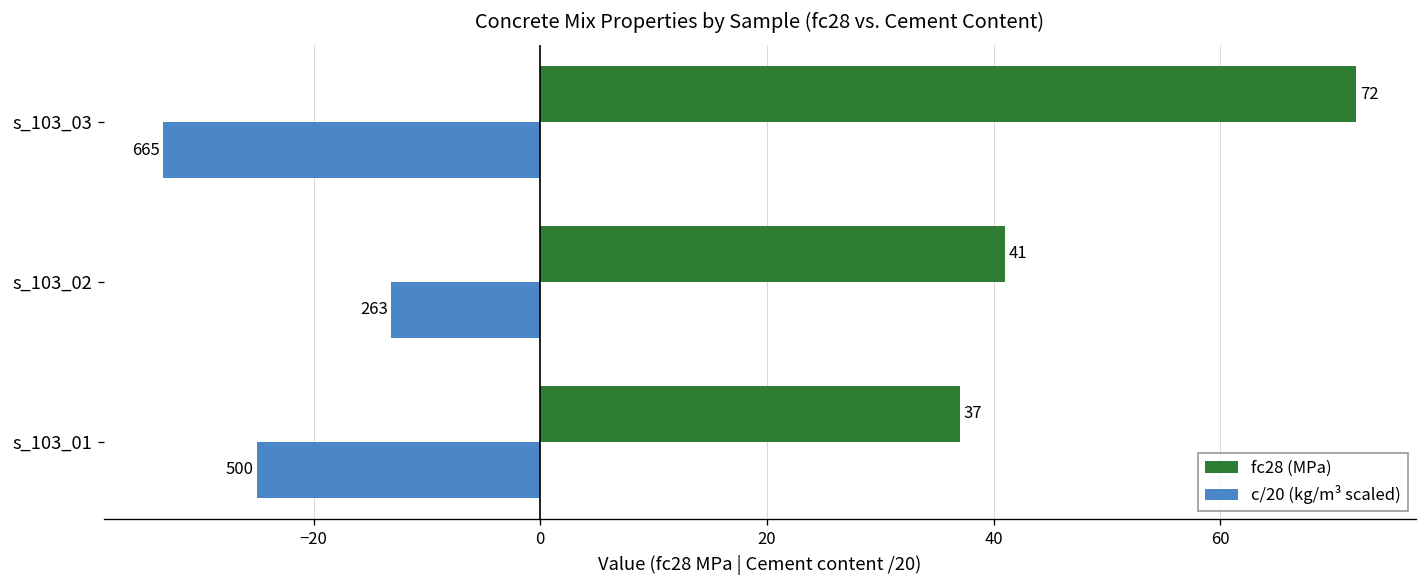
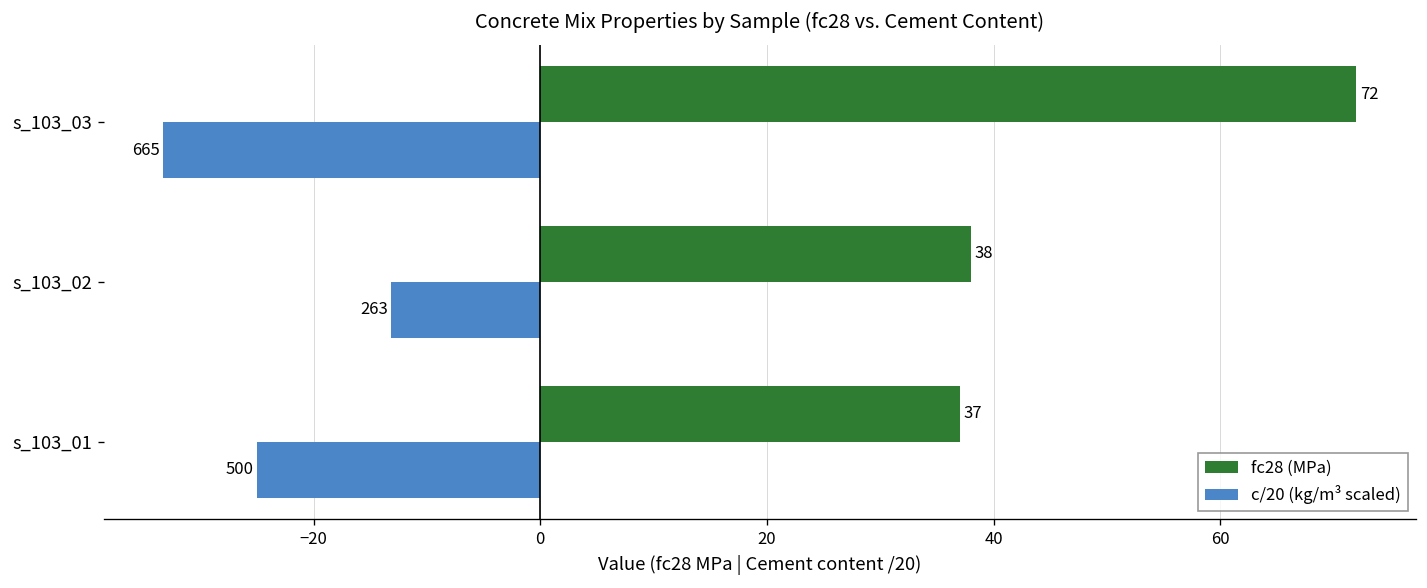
fc28 (MPa), s_103_02: 41 -> 38
